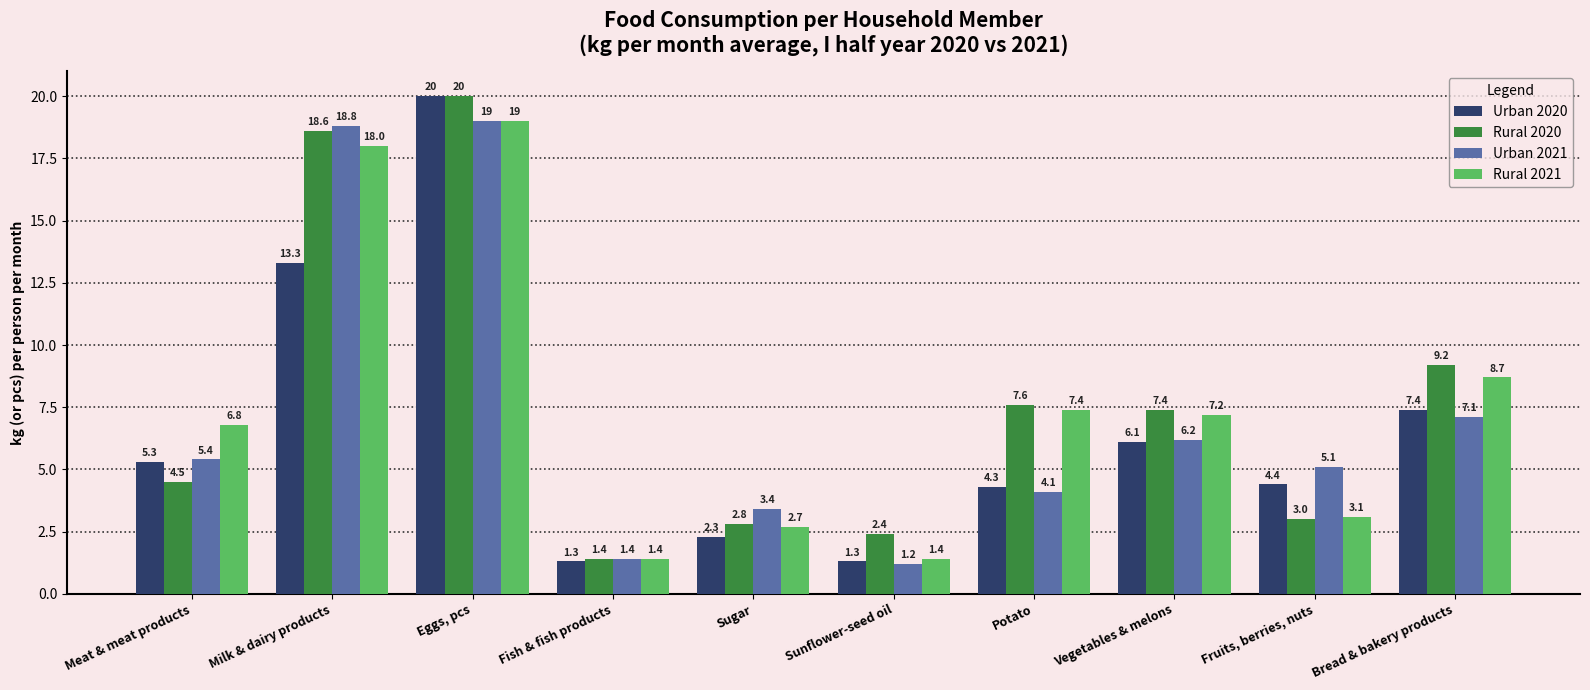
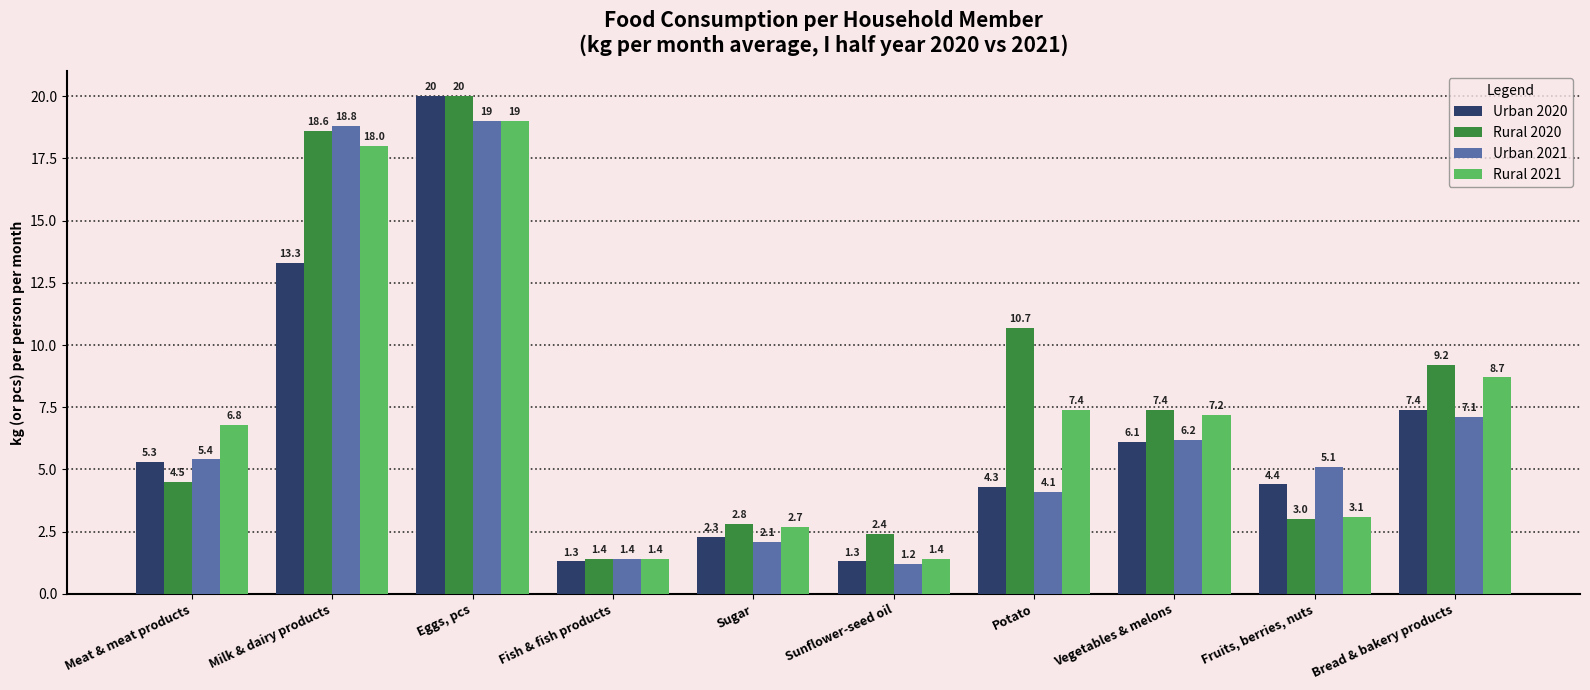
Urban 2021, Sugar: 3.4 -> 2.1
Rural 2020, Potato: 7.6 -> 10.7
